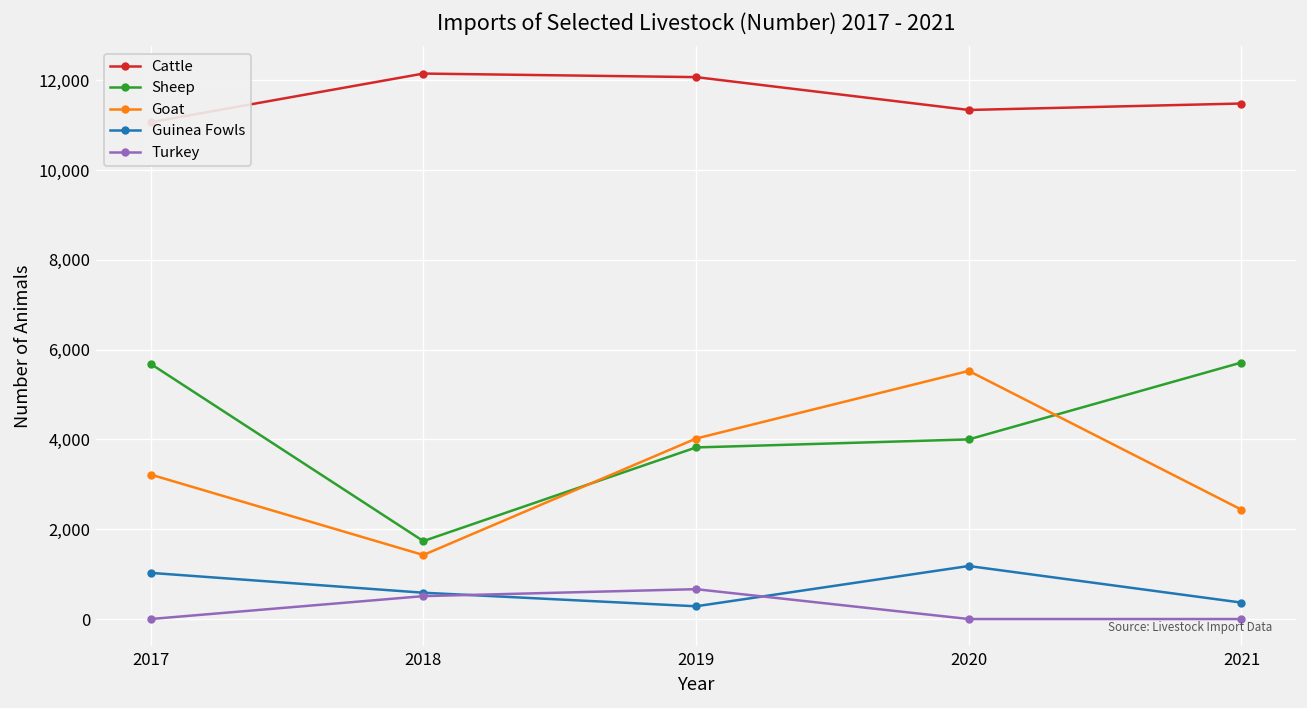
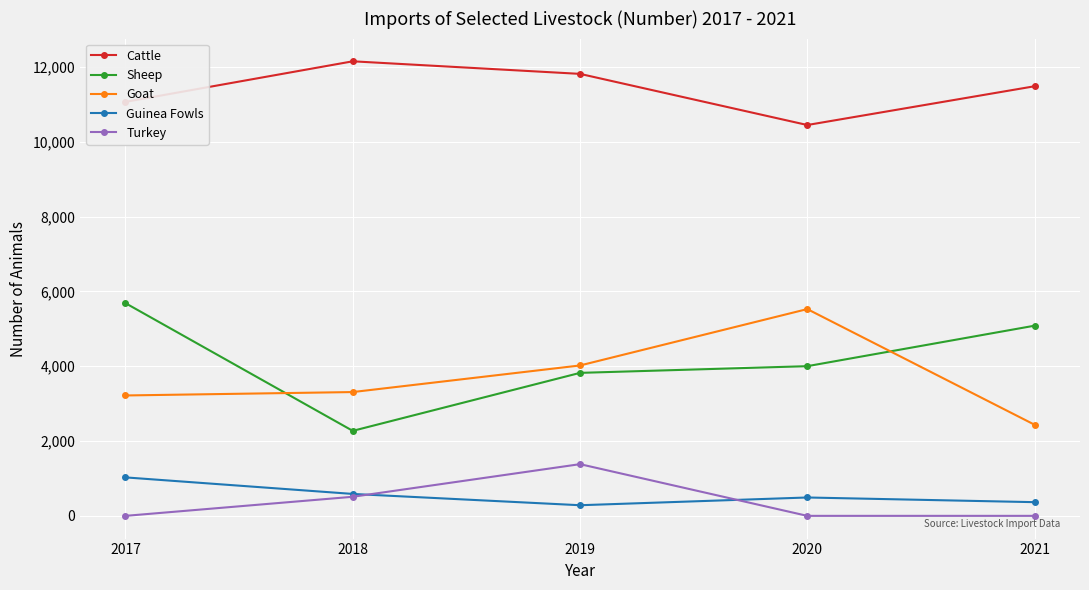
Sheep, 2018: 1,700 -> 2,300
Goat, 2018: 1,400 -> 3,300
Cattle, 2019: 12,100 -> 11,800
Turkey, 2019: 700 -> 1,400
Cattle, 2020: 11,300 -> 10,400
Guinea Fowls, 2020: 1,200 -> 500
Sheep, 2021: 5,700 -> 5,100
